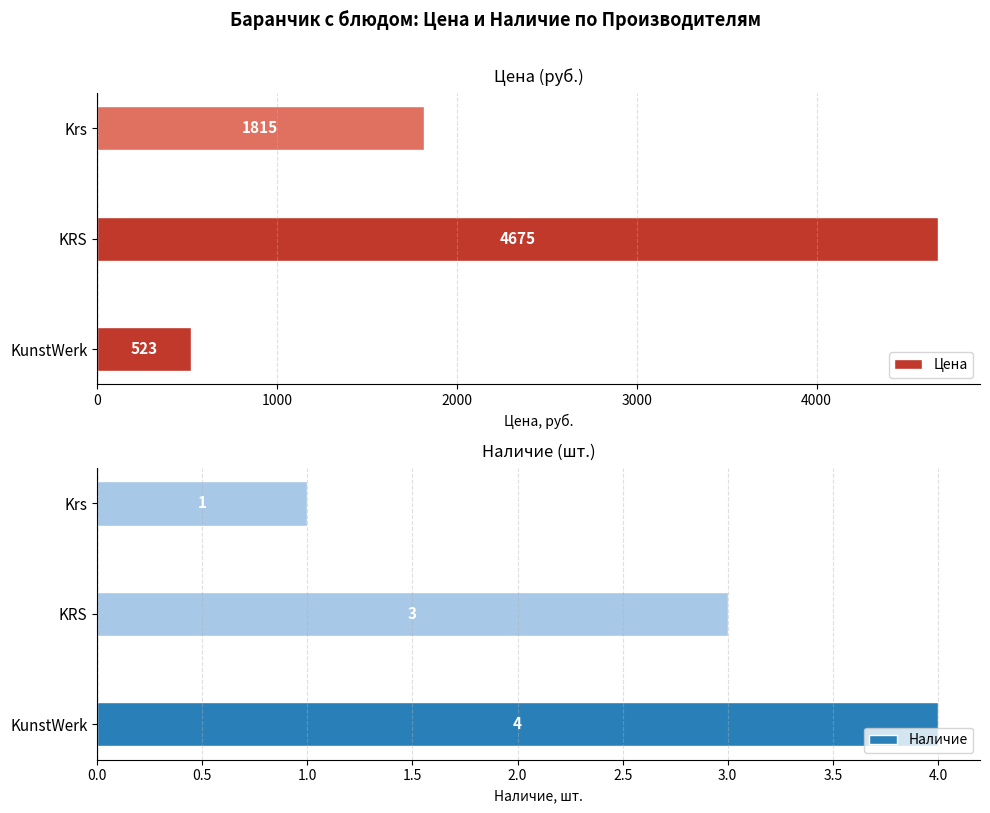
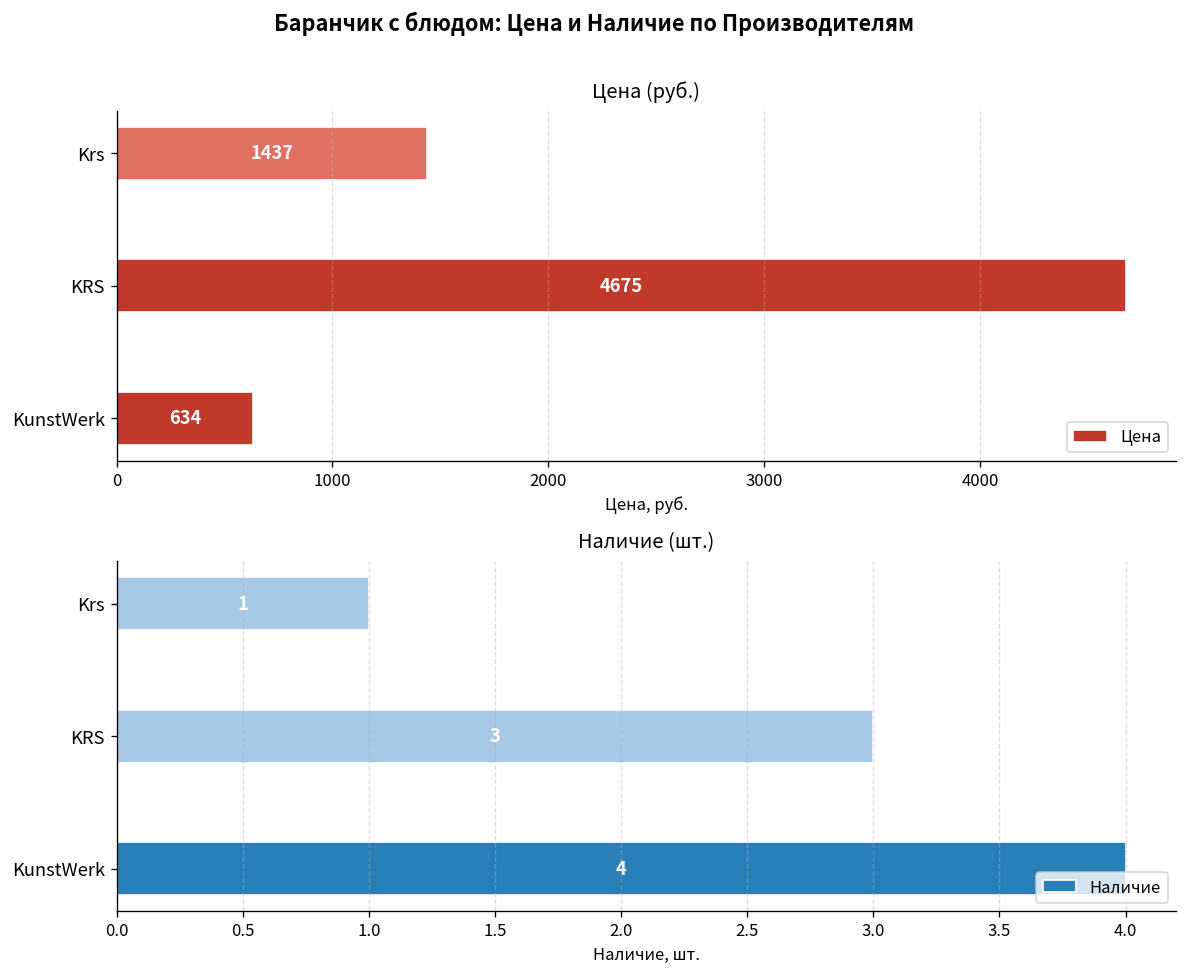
Цена (руб.), Krs: 1815 -> 1437
Цена (руб.), KunstWerk: 523 -> 634
